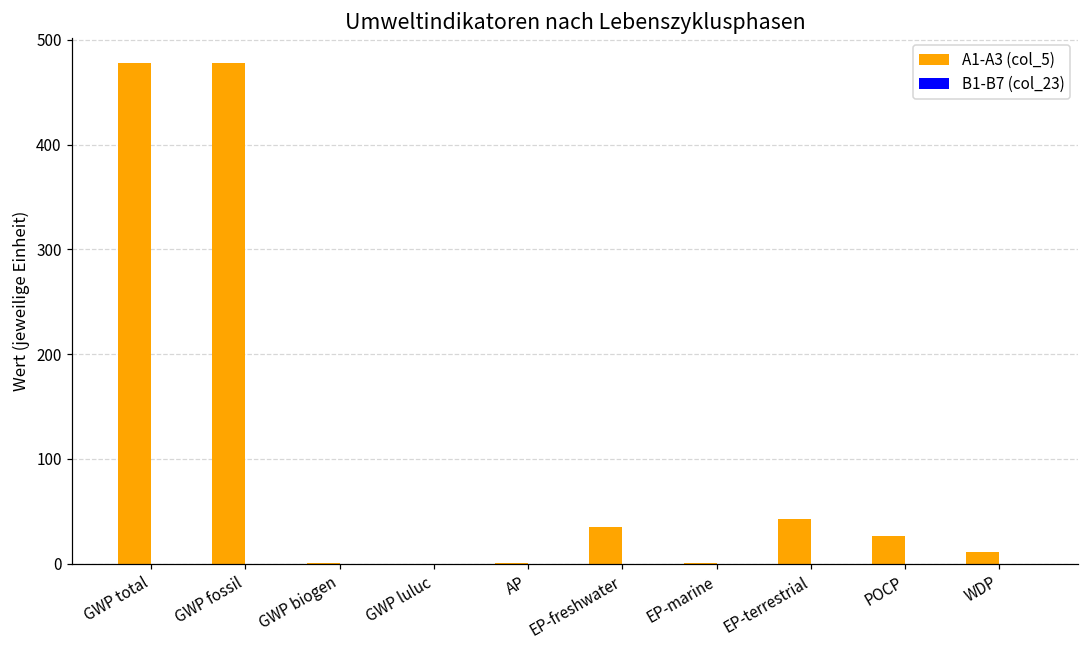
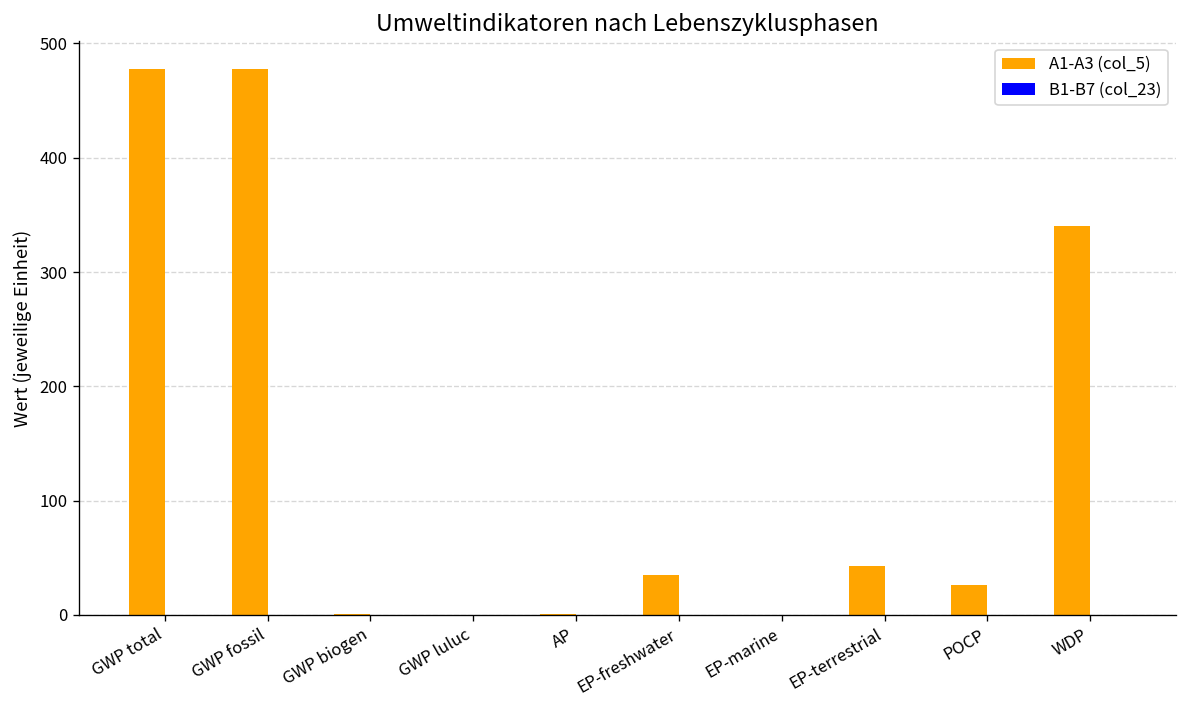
A1-A3 (col_5), WDP: 10 -> 340
